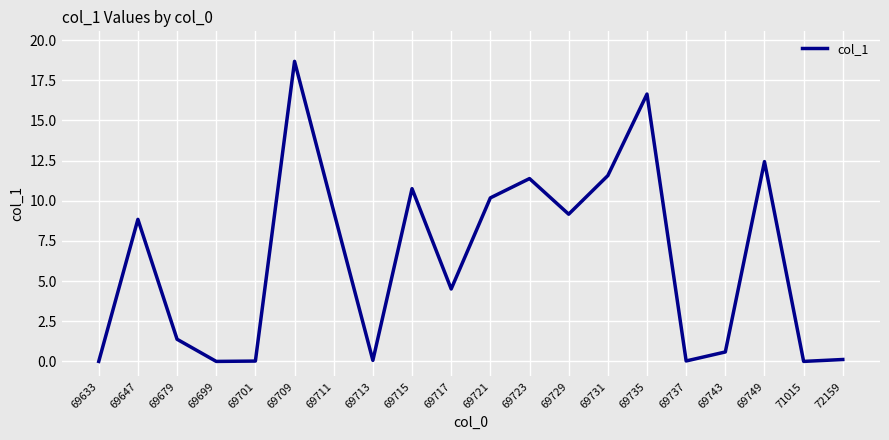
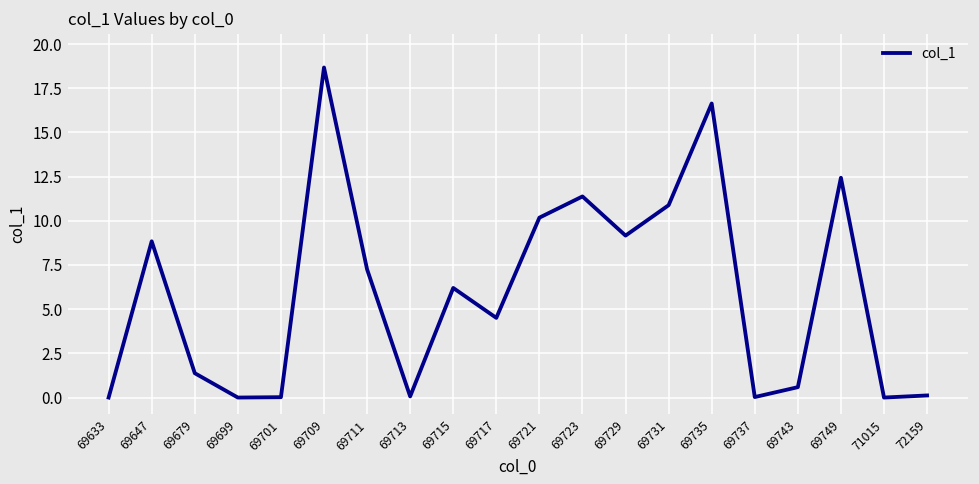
69711: 9.3 -> 7.3
69715: 10.8 -> 6.2
69731: 11.6 -> 10.9
